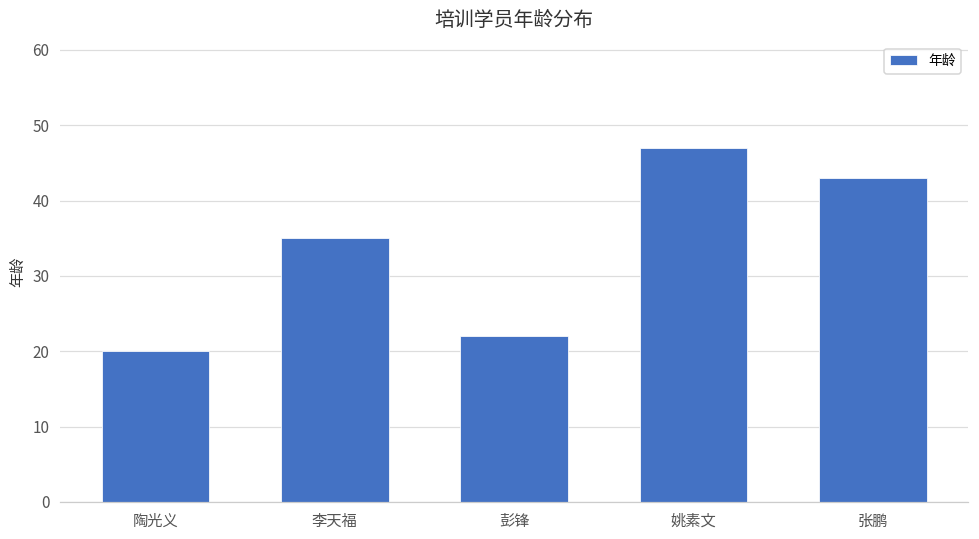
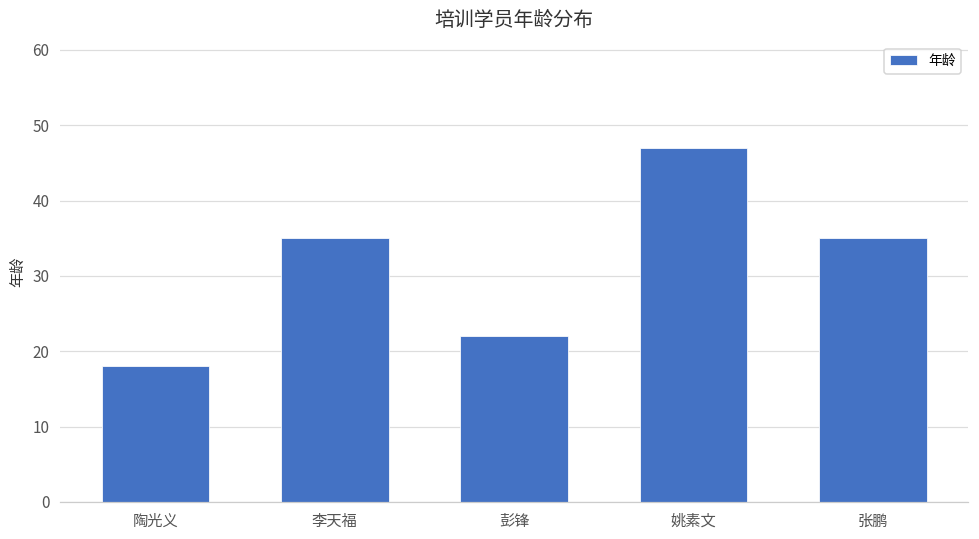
陶光义: 20 -> 18
张鹏: 43 -> 35
